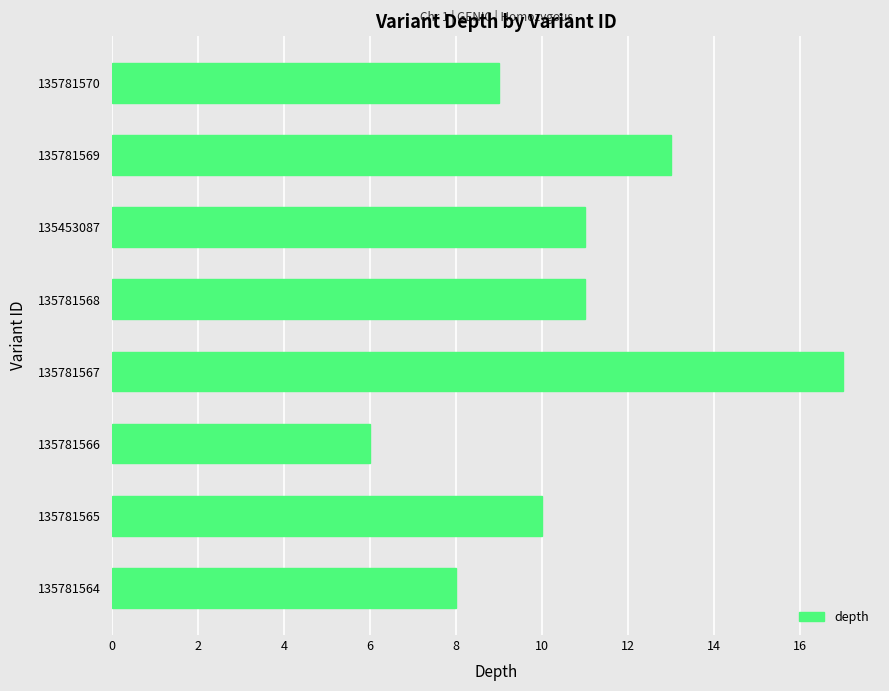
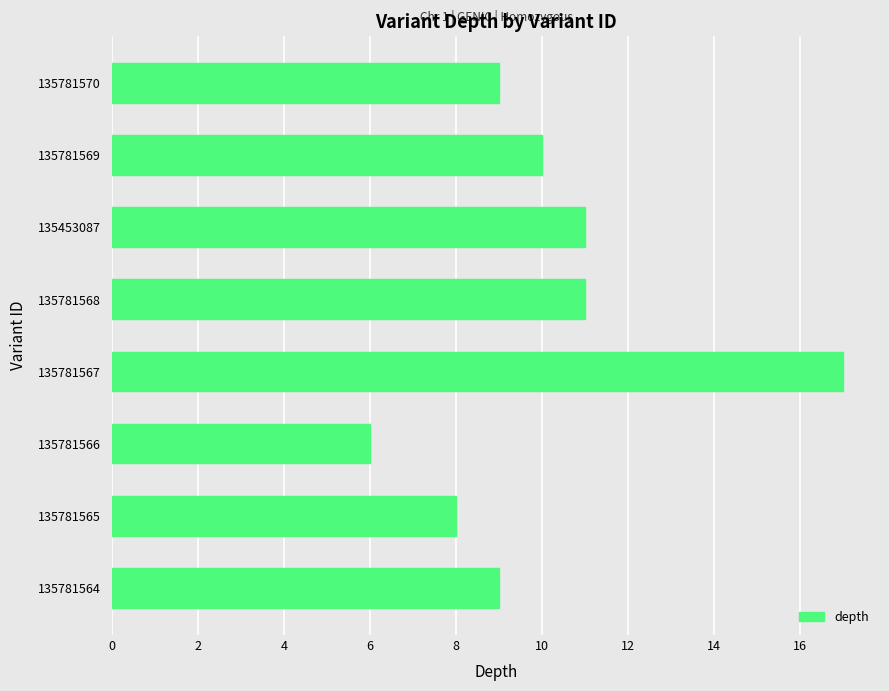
135781569: 13 -> 10
135781565: 10 -> 8
135781564: 8 -> 9
